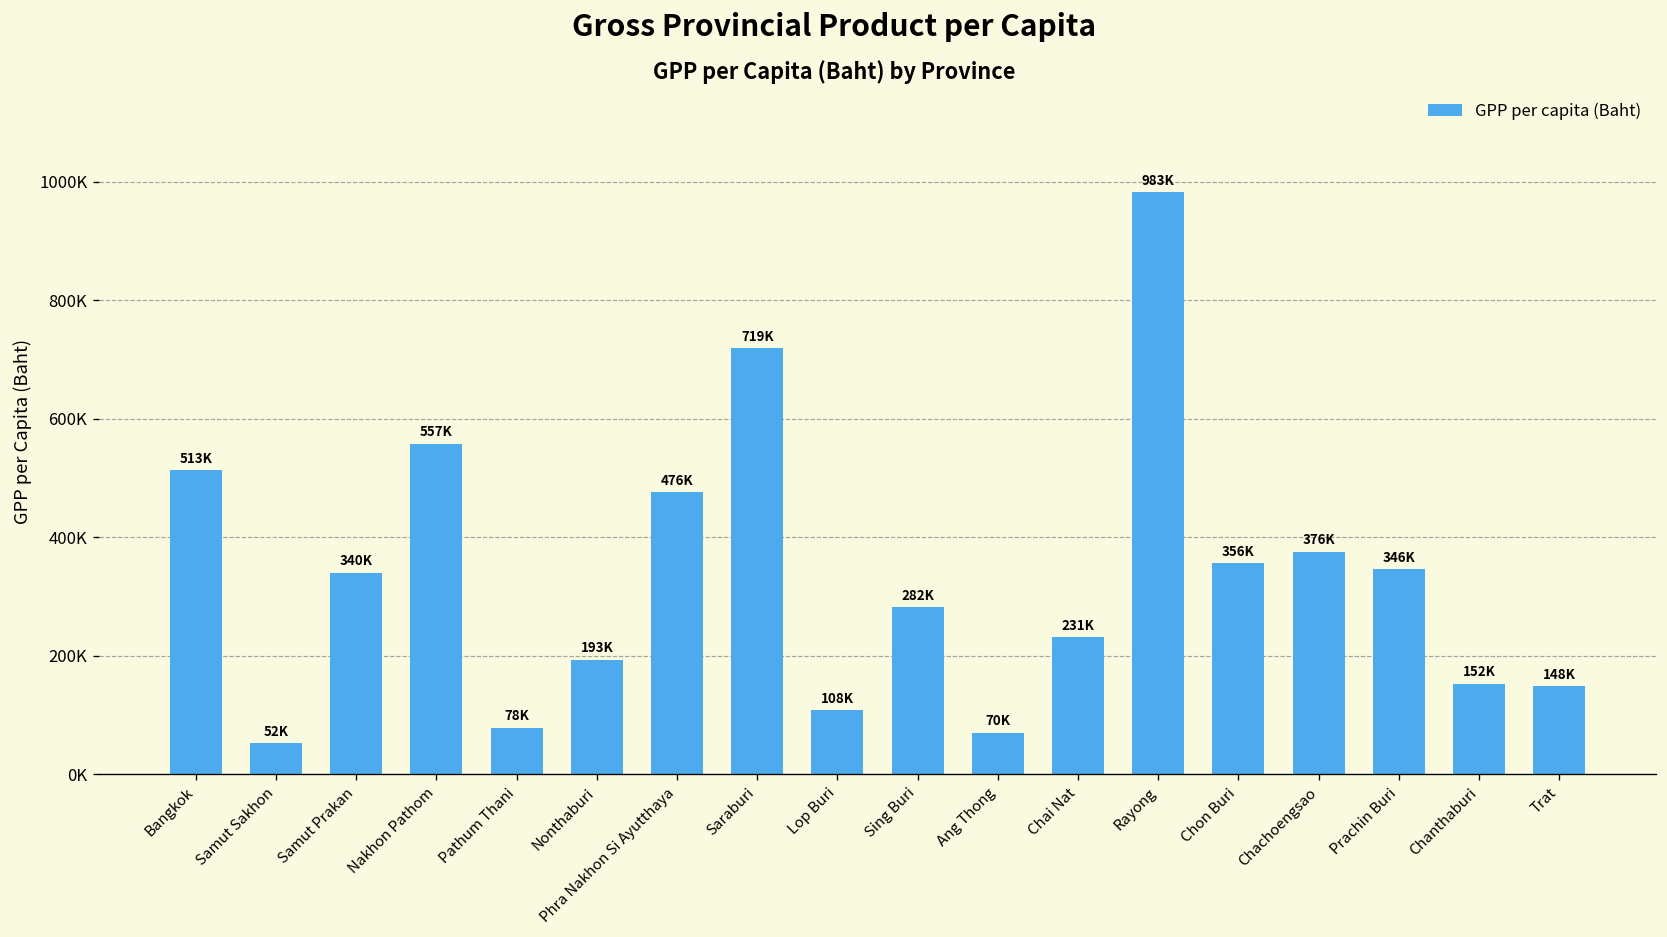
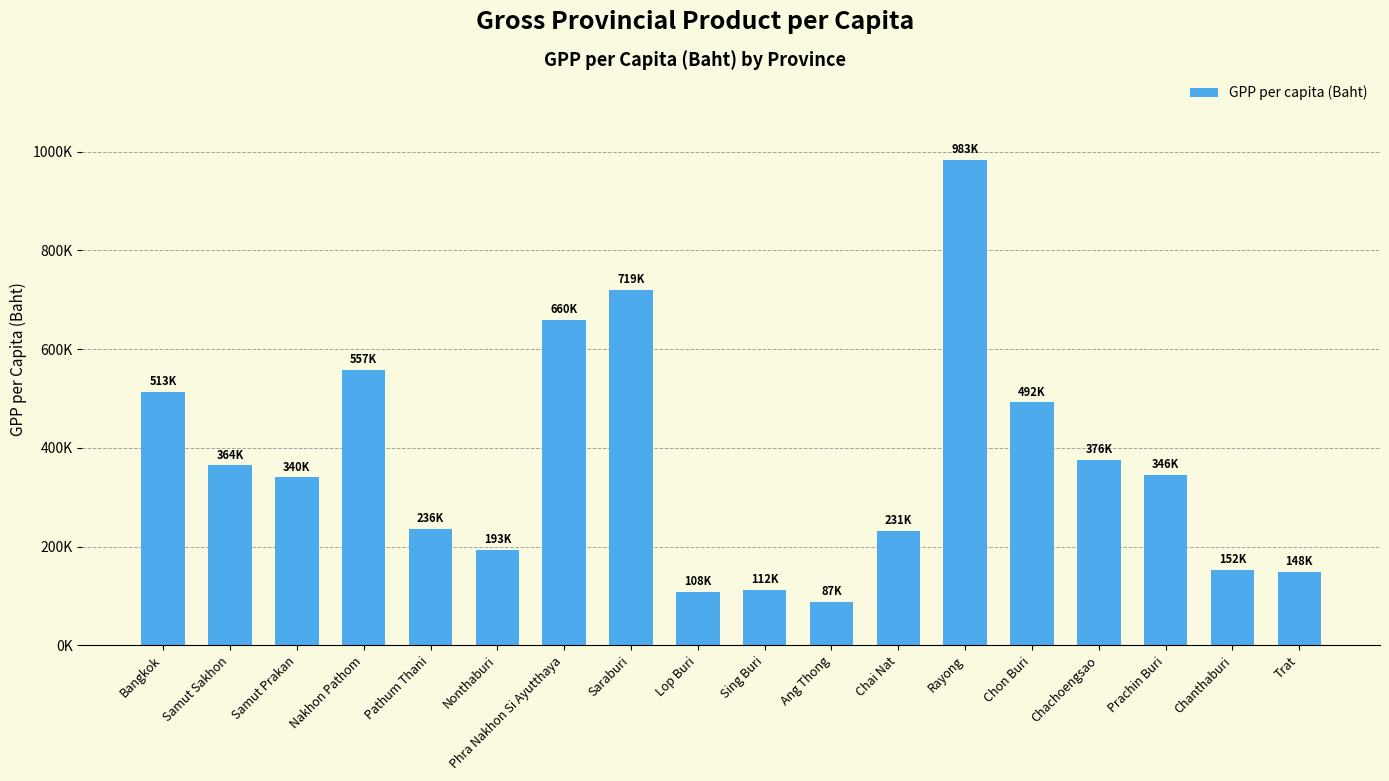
Samut Sakhon: 52K -> 364K
Pathum Thani: 78K -> 236K
Phra Nakhon Si Ayutthaya: 476K -> 660K
Sing Buri: 282K -> 112K
Ang Thong: 70K -> 87K
Chon Buri: 356K -> 492K
